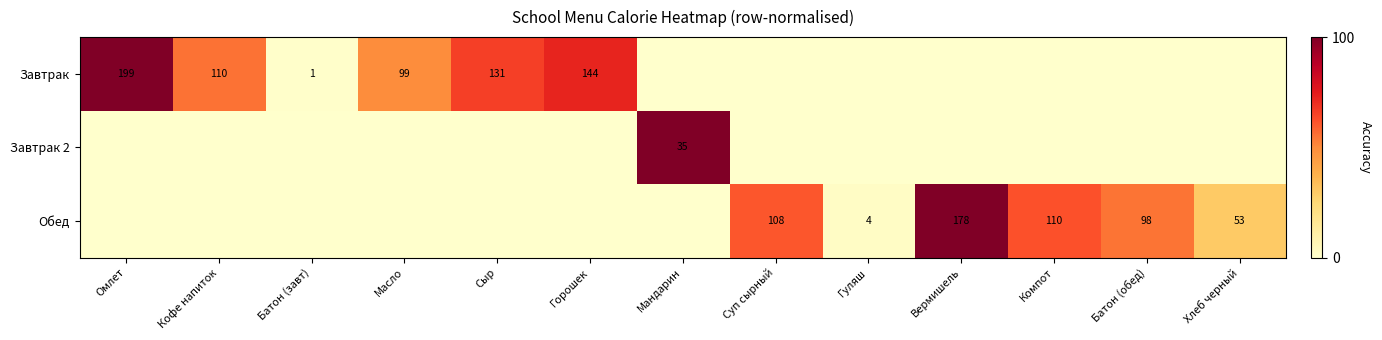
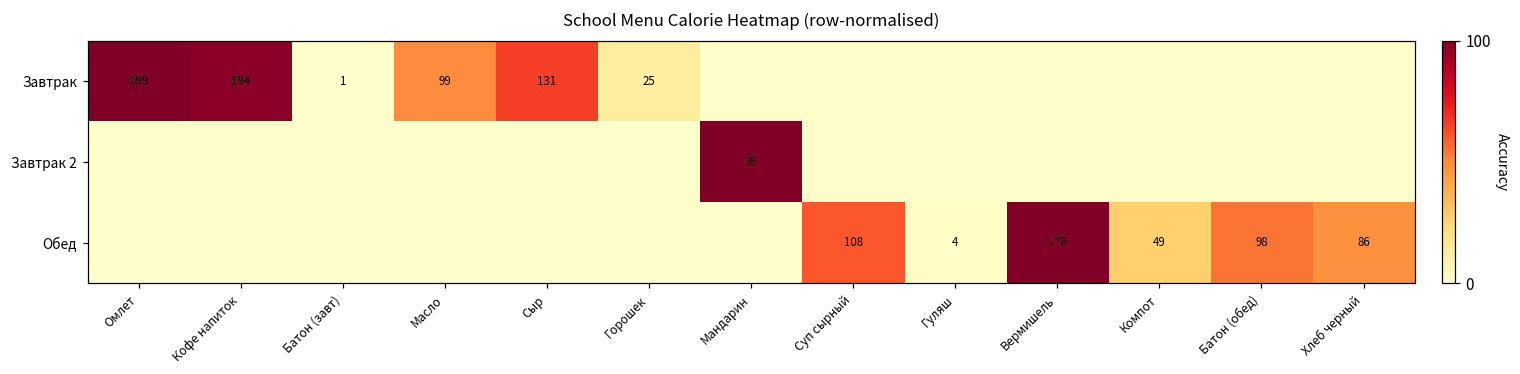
Завтрак, Кофе напиток: 110 -> 194
Завтрак, Горошек: 144 -> 25
Обед, Компот: 110 -> 49
Обед, Хлеб черный: 53 -> 86
